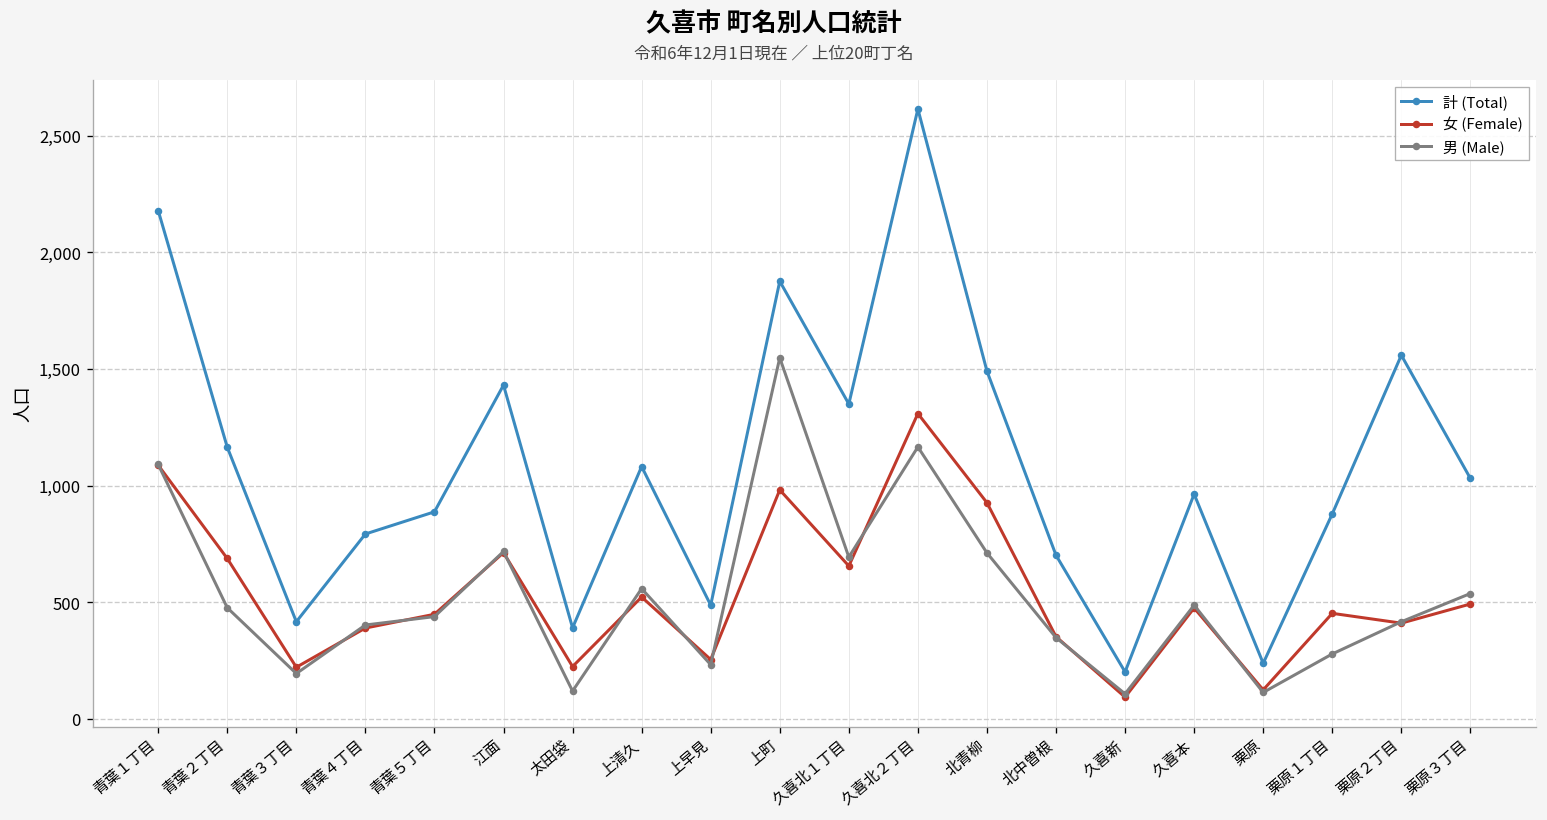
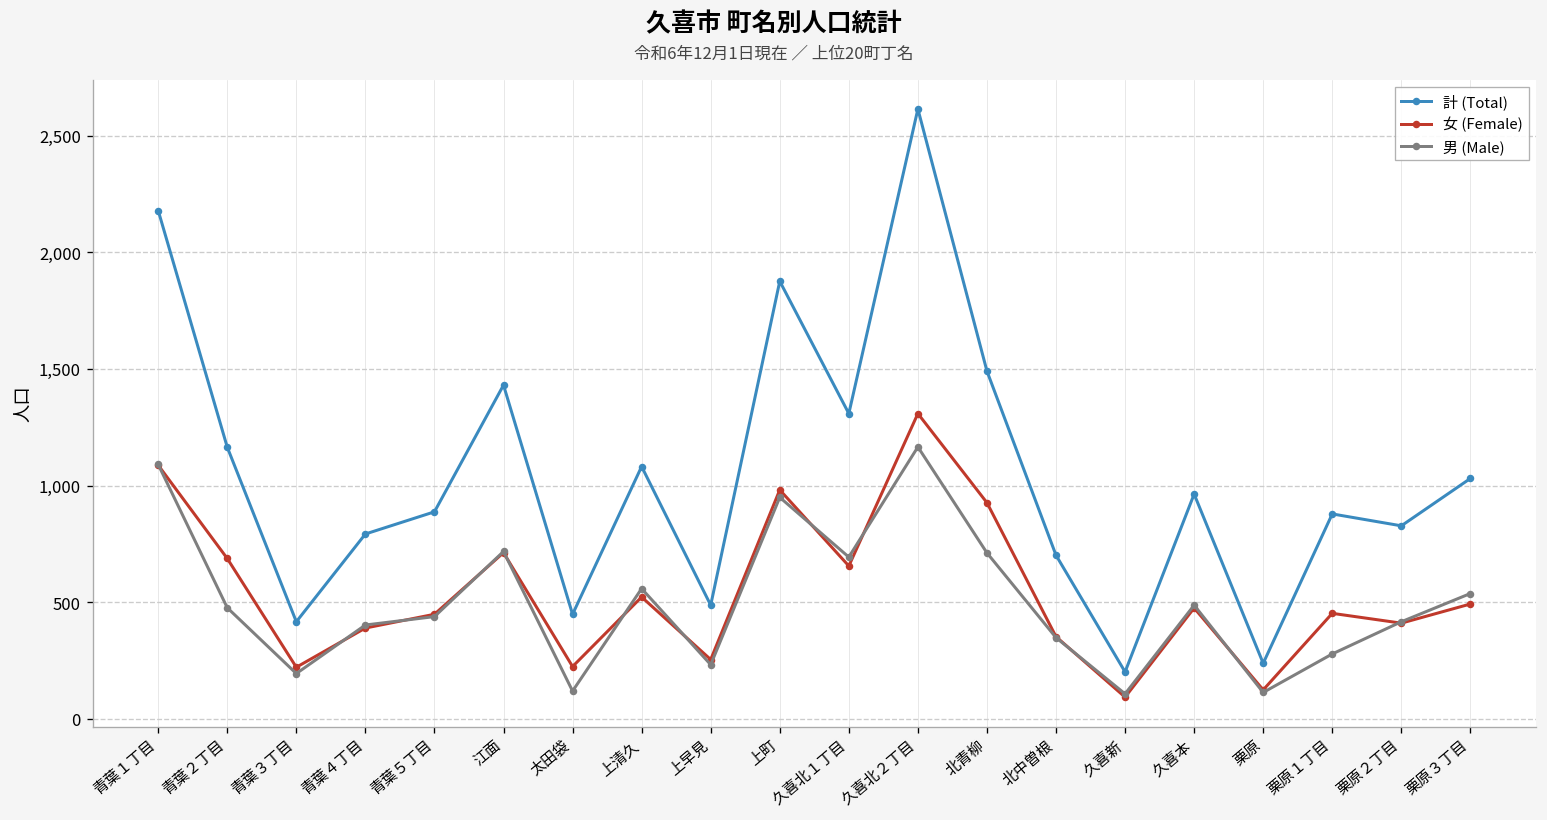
計 (Total), 太田袋: 390 -> 450
男 (Male), 上町: 1,550 -> 950
計 (Total), 久喜北１丁目: 1,350 -> 1,310
計 (Total), 栗原２丁目: 1,560 -> 830
